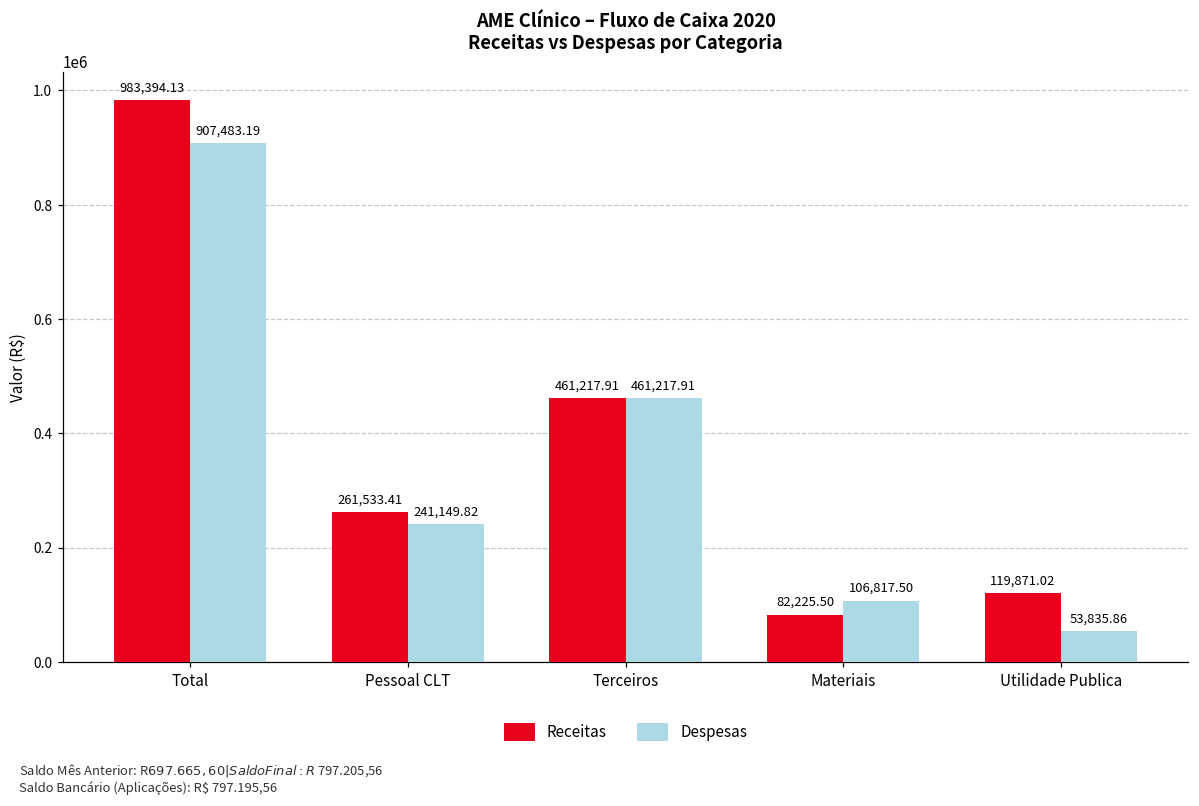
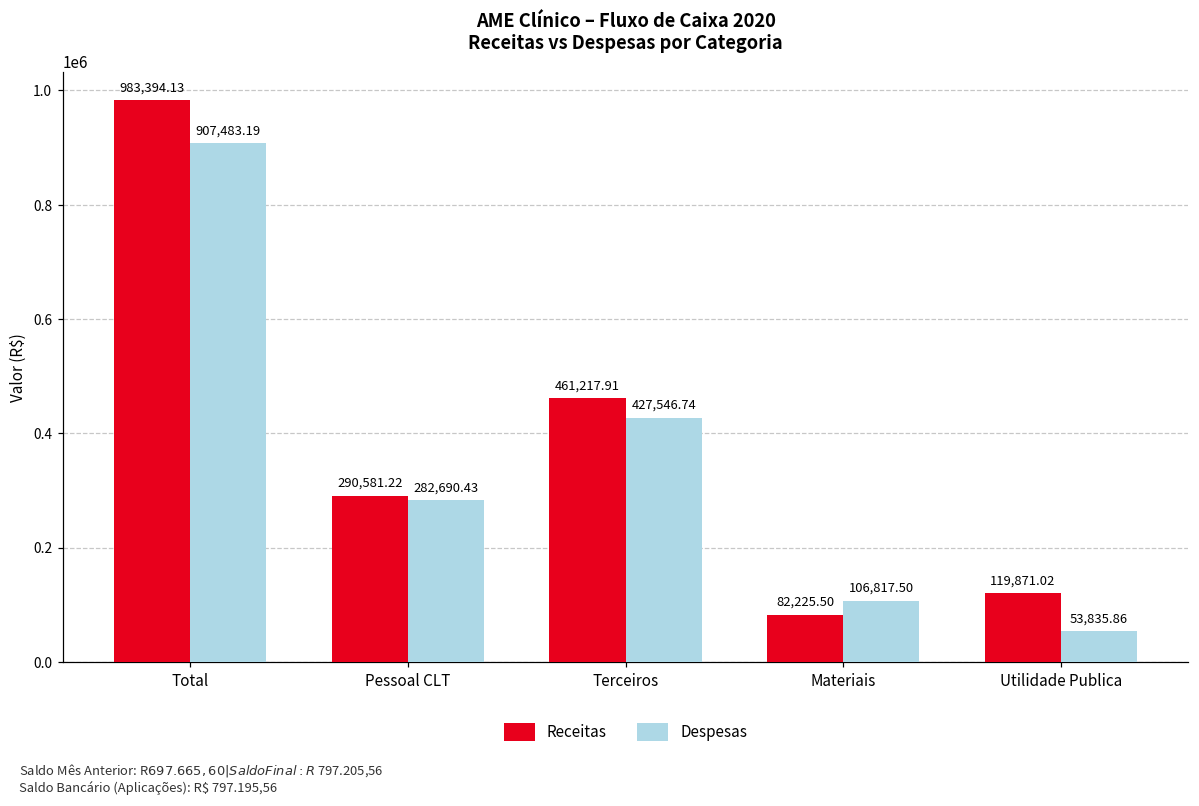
Receitas, Pessoal CLT: 261,533.41 -> 290,581.22
Despesas, Pessoal CLT: 241,149.82 -> 282,690.43
Despesas, Terceiros: 461,217.91 -> 427,546.74
